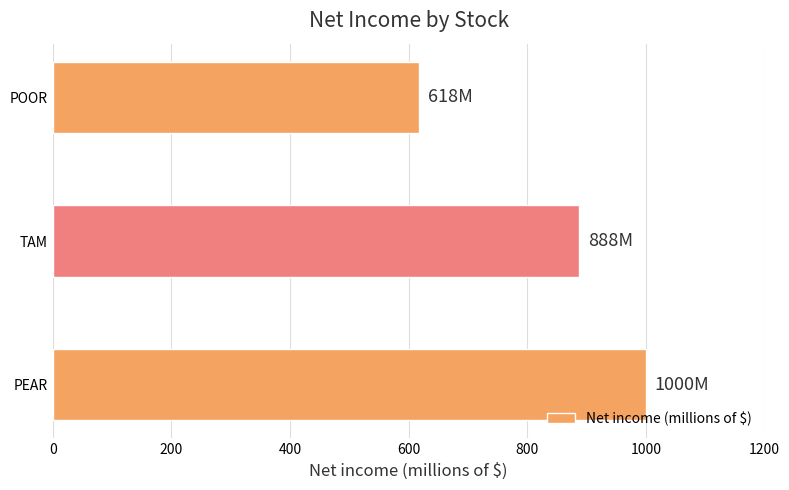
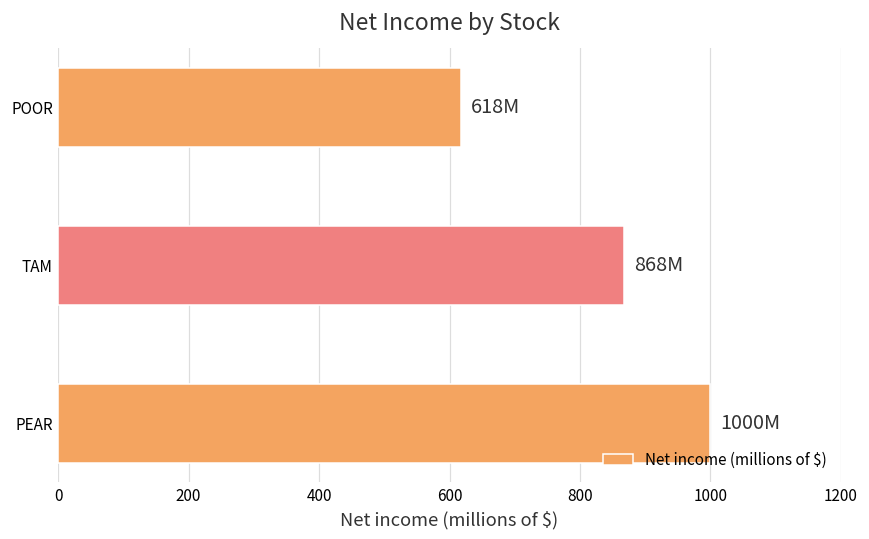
TAM: 888M -> 868M
